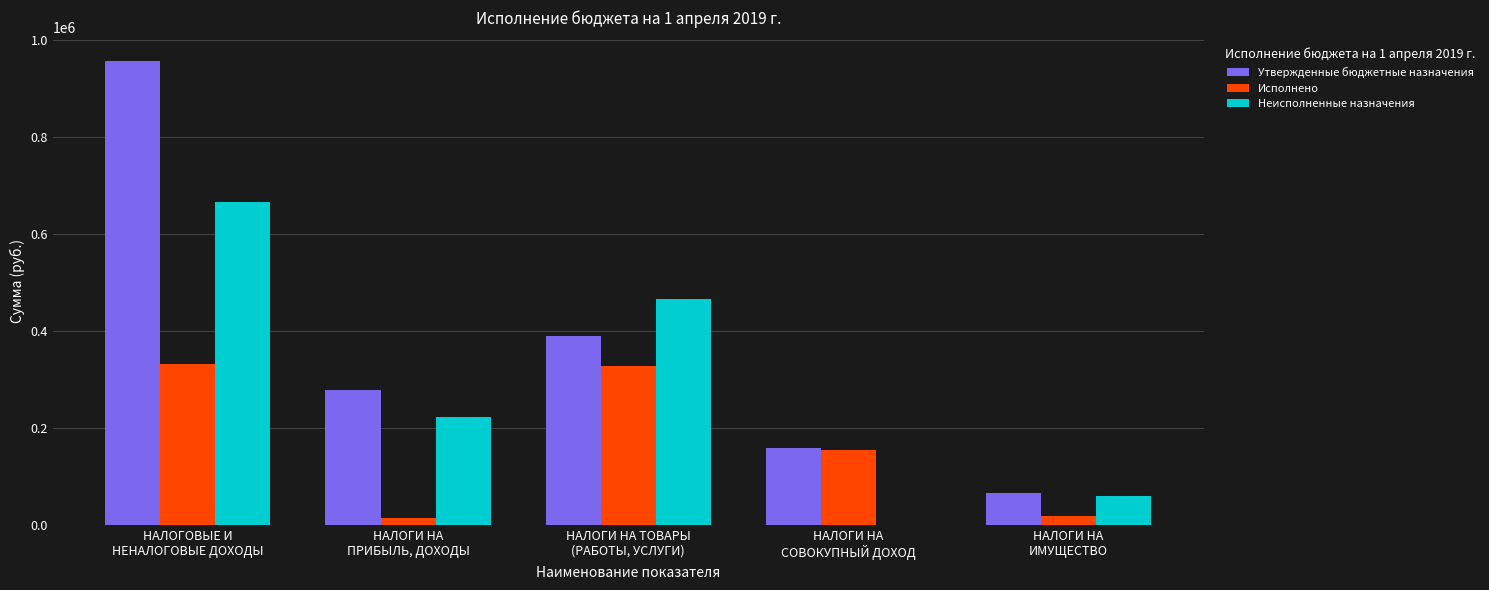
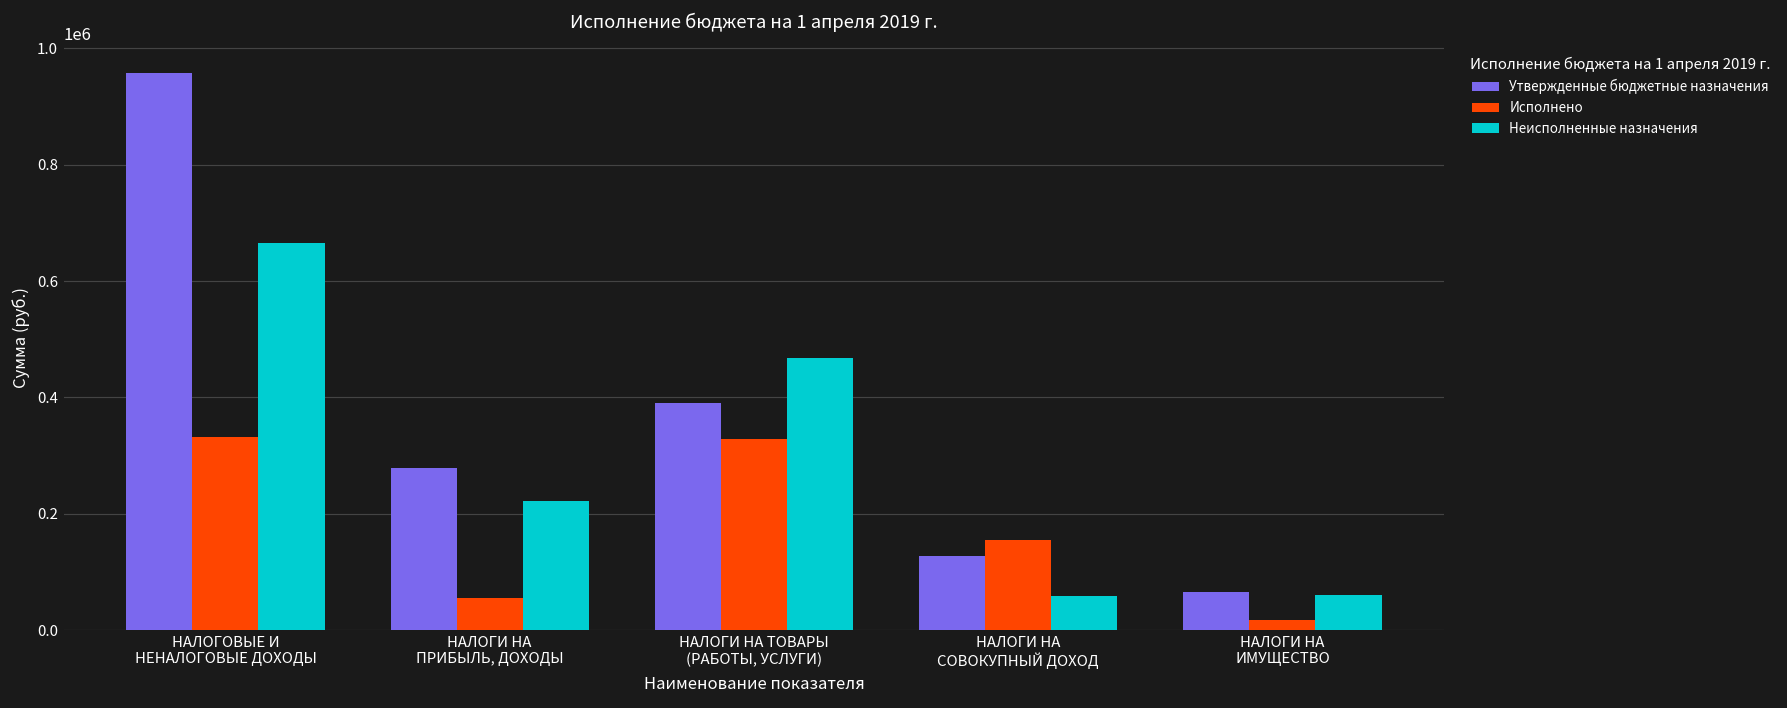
Исполнено, НАЛОГИ НА ПРИБЫЛЬ, ДОХОДЫ: 20000 -> 60000
Утвержденные бюджетные назначения, НАЛОГИ НА СОВОКУПНЫЙ ДОХОД: 160000 -> 130000
Неисполненные назначения, НАЛОГИ НА СОВОКУПНЫЙ ДОХОД: 0 -> 60000
